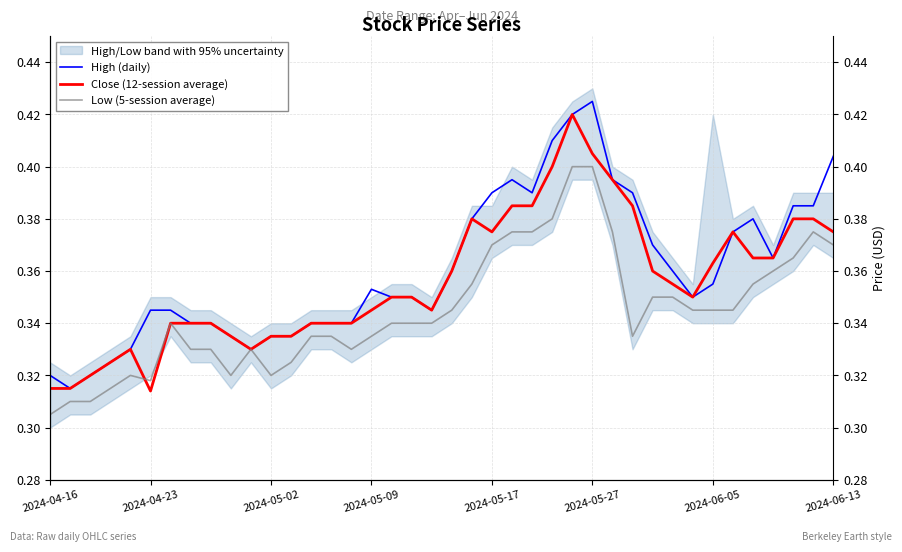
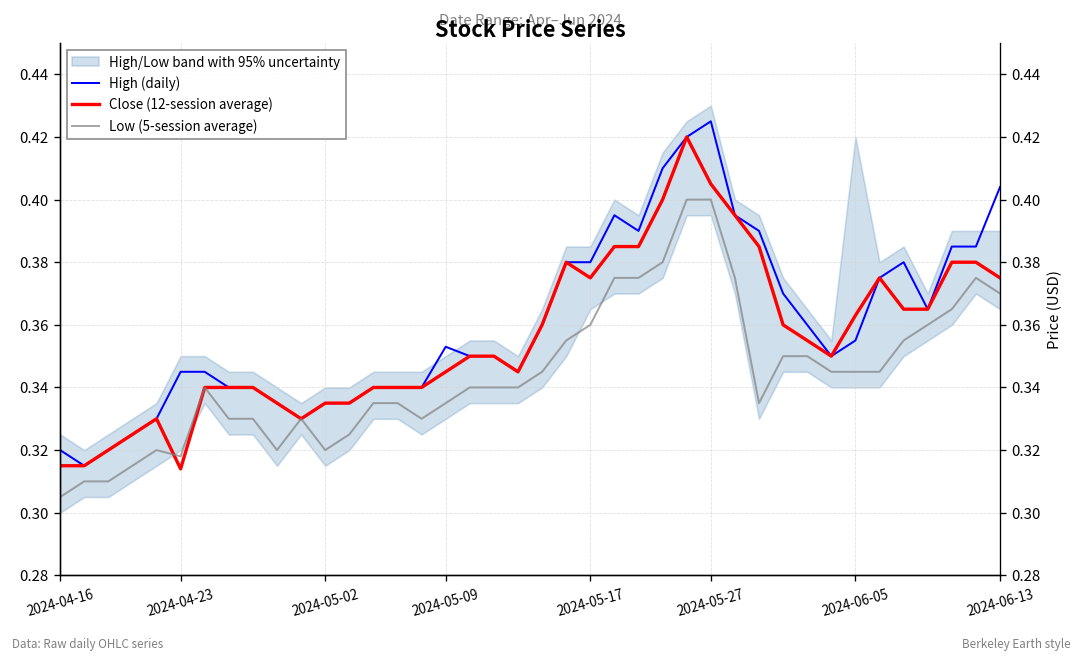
High (daily), 2024-05-17: 0.39 -> 0.38
Low (5-session average), 2024-05-17: 0.37 -> 0.36
